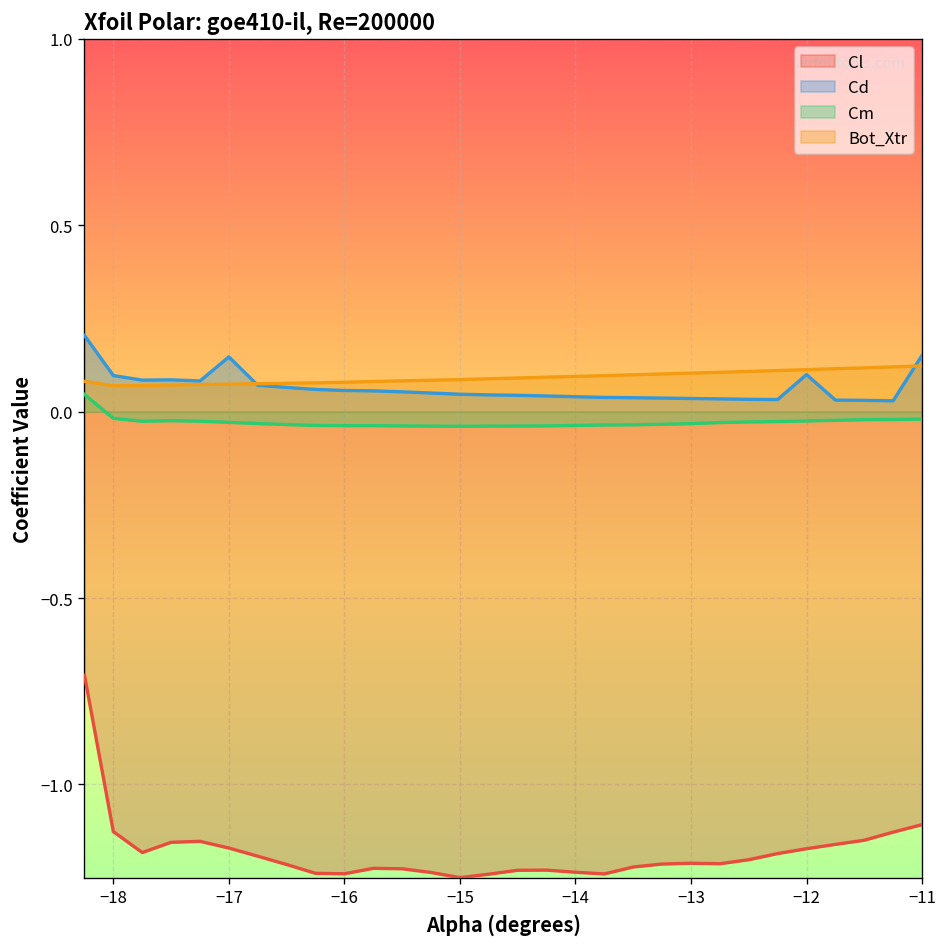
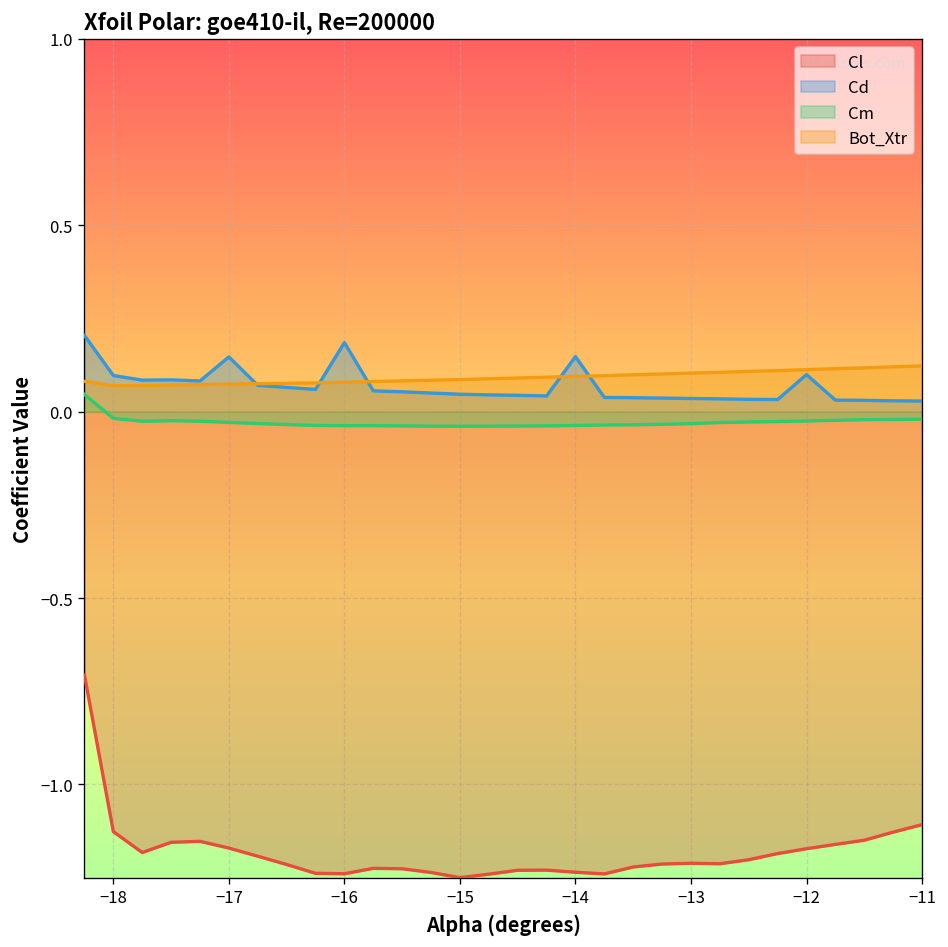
Cd, −16: 0.06 -> 0.19
Cd, −14: 0.04 -> 0.15
Cd, −11: 0.15 -> 0.03
